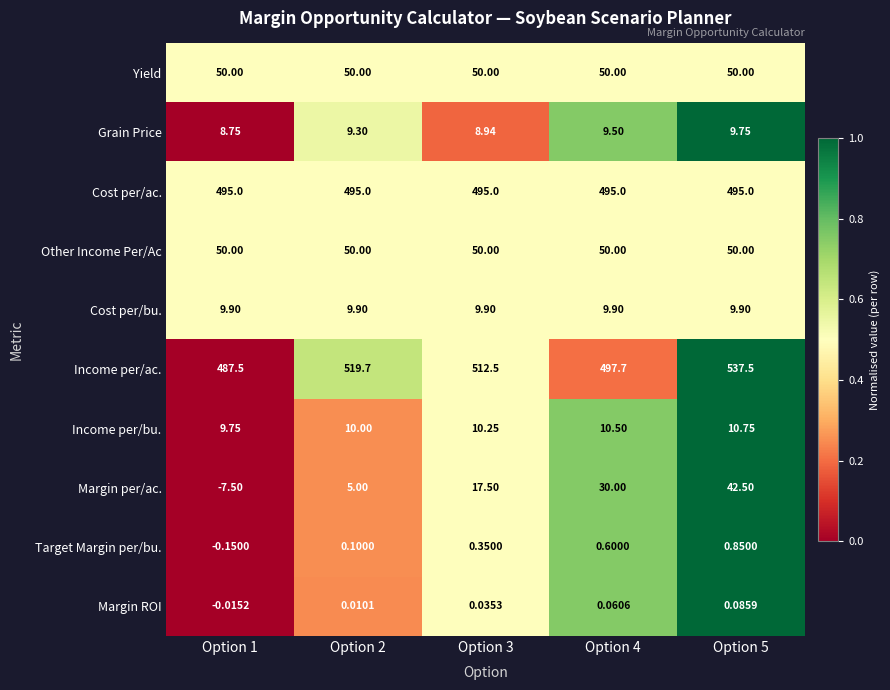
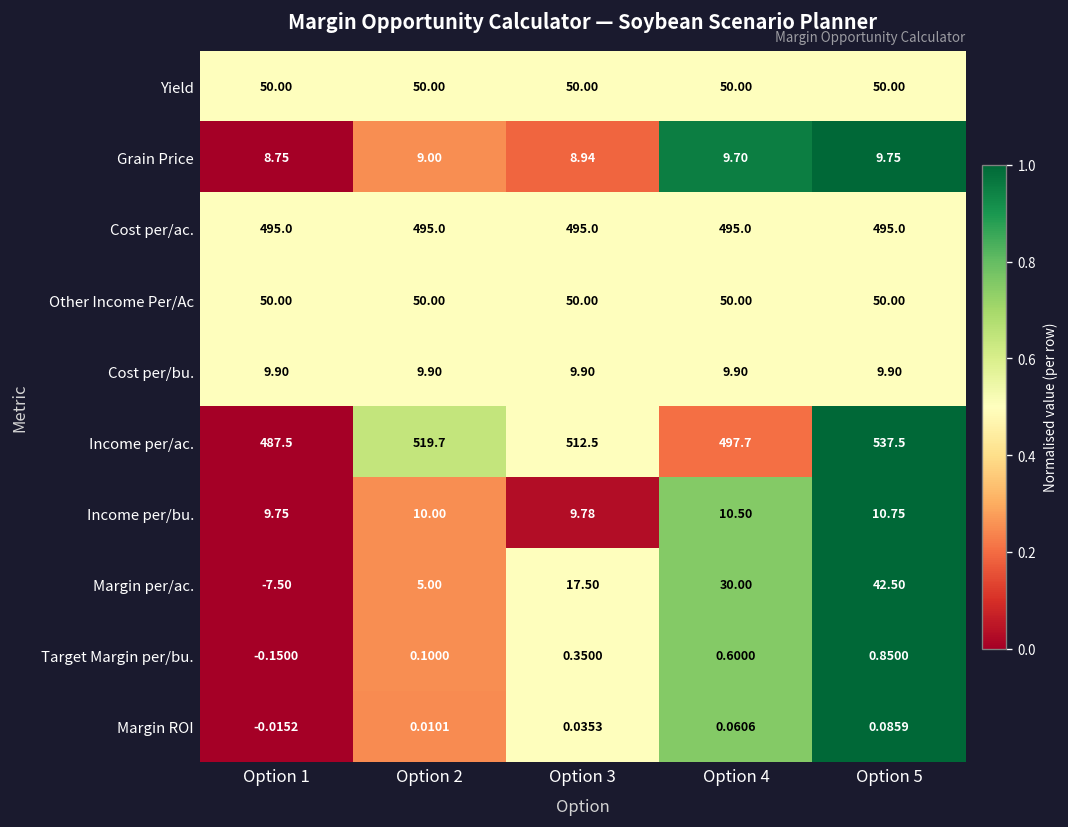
Grain Price, Option 2: 9.30 -> 9.00
Grain Price, Option 4: 9.50 -> 9.70
Income per/bu., Option 3: 10.25 -> 9.78
